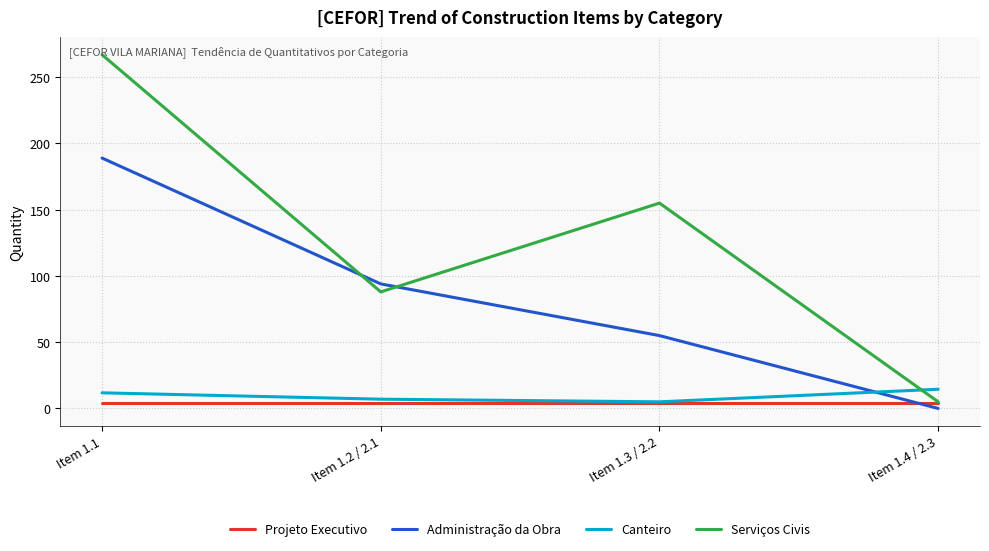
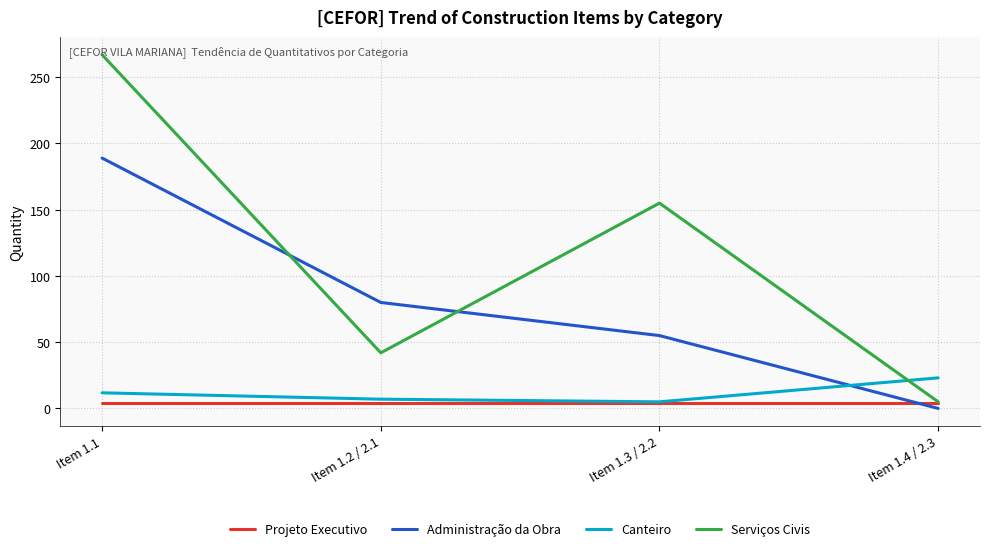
Administração da Obra, Item 1.2 / 2.1: 94 -> 80
Serviços Civis, Item 1.2 / 2.1: 88 -> 42
Canteiro, Item 1.4 / 2.3: 15 -> 23
